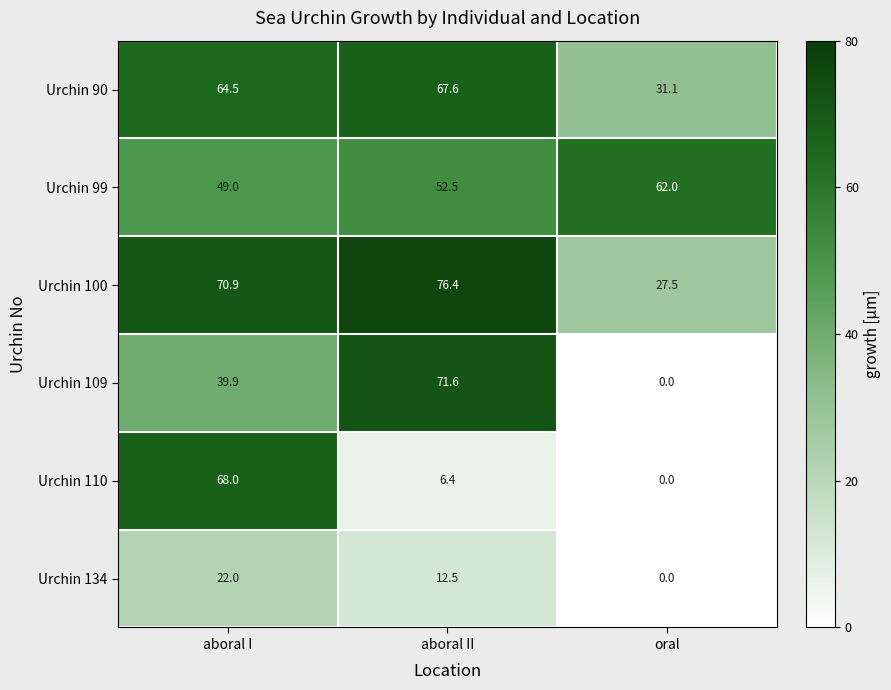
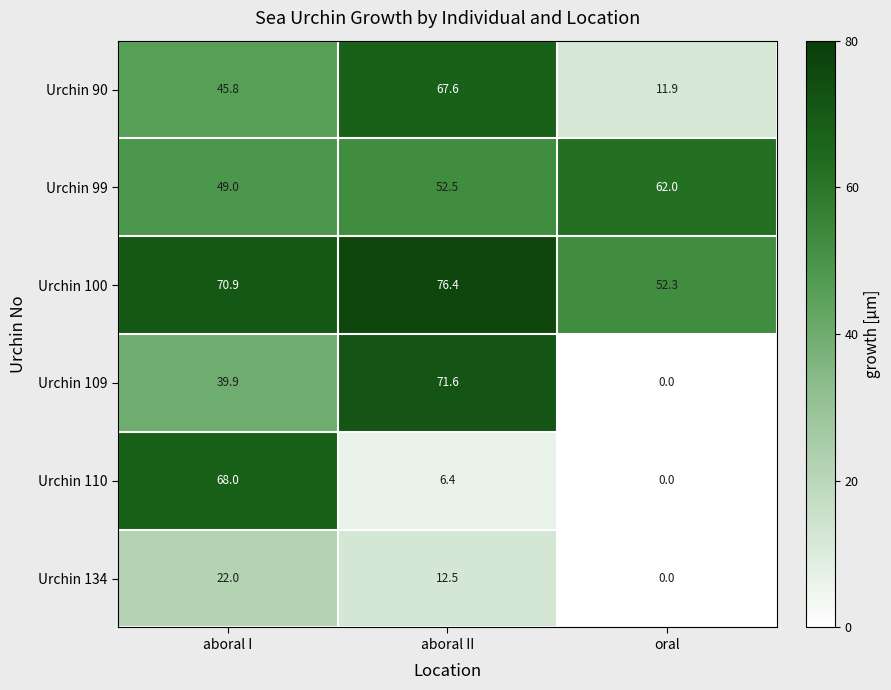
Urchin 90, aboral I: 64.5 -> 45.8
Urchin 90, oral: 31.1 -> 11.9
Urchin 100, oral: 27.5 -> 52.3
